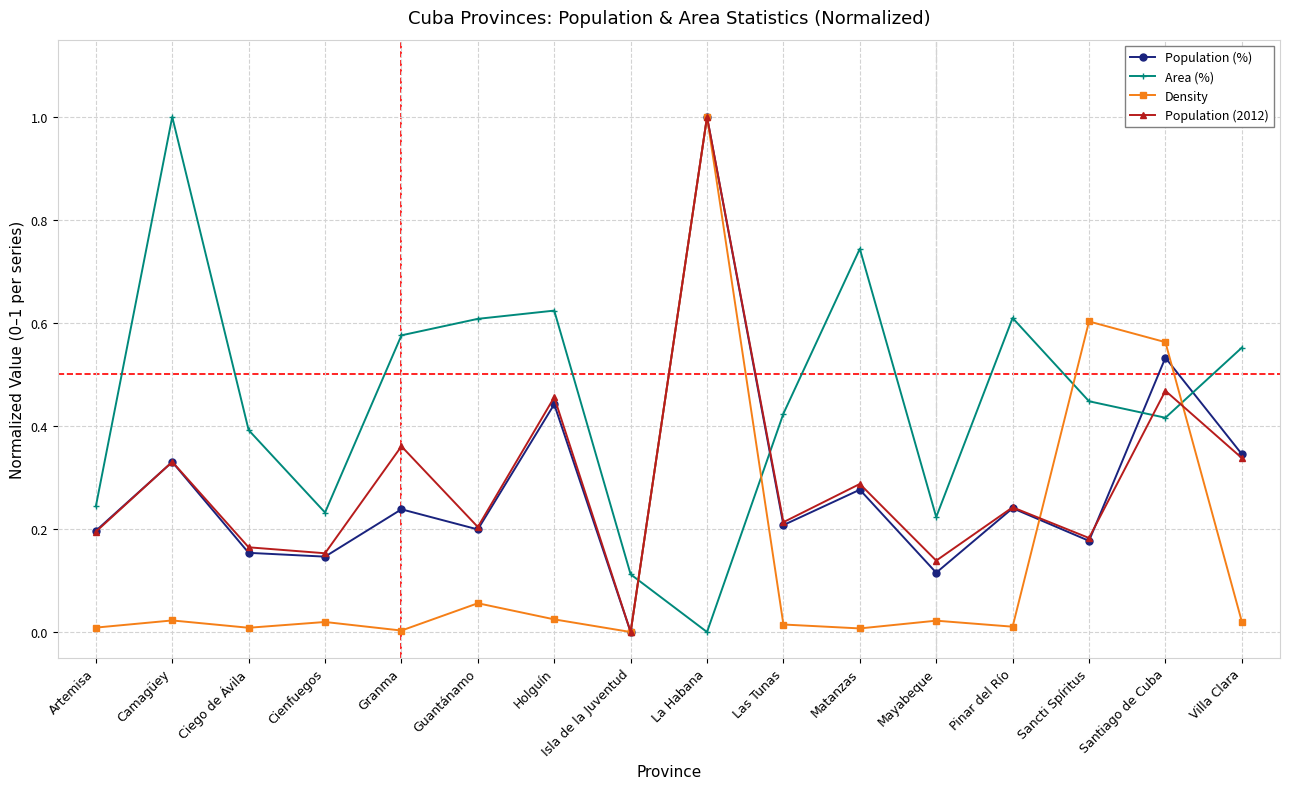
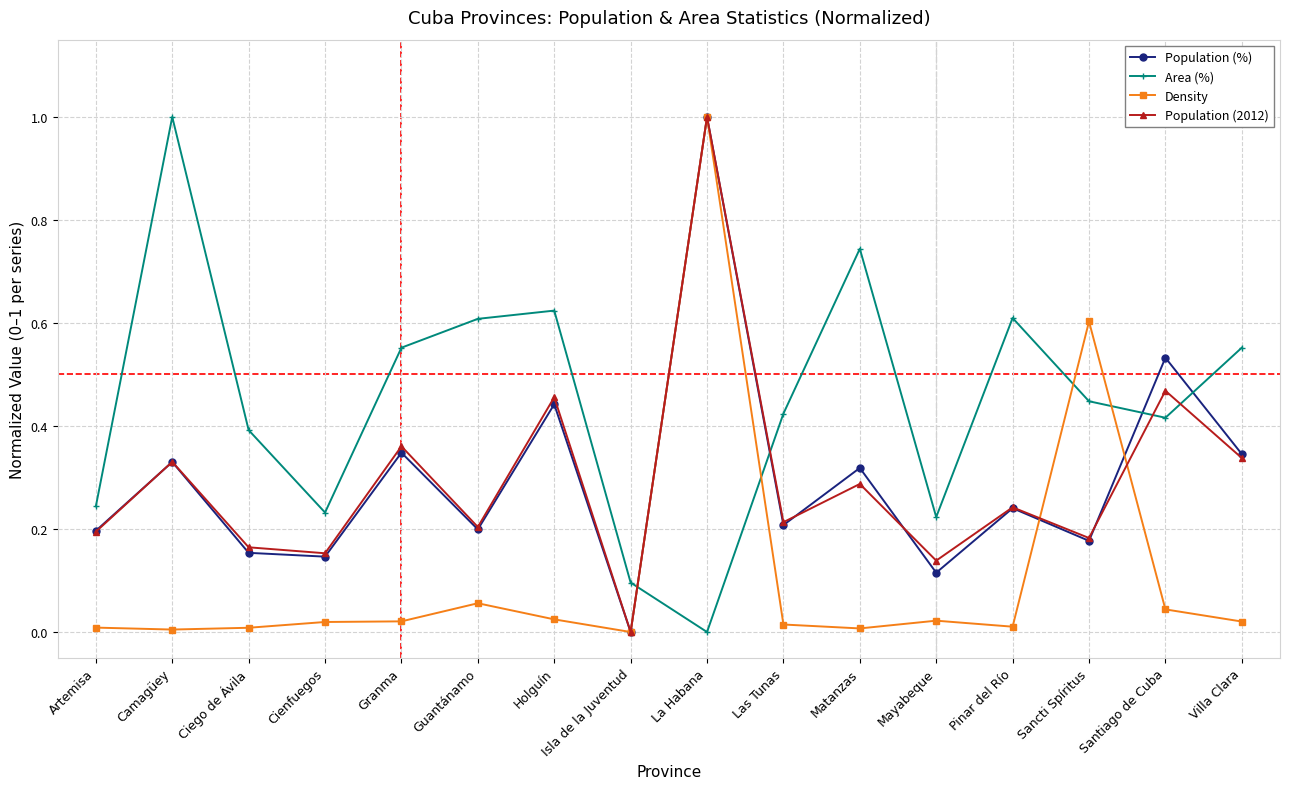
Density, Camagüey: 0.02 -> 0.00
Population (%), Granma: 0.24 -> 0.35
Area (%), Granma: 0.58 -> 0.55
Density, Granma: 0.00 -> 0.02
Area (%), Isla de la Juventud: 0.11 -> 0.10
Population (%), Matanzas: 0.28 -> 0.32
Density, Santiago de Cuba: 0.56 -> 0.04
